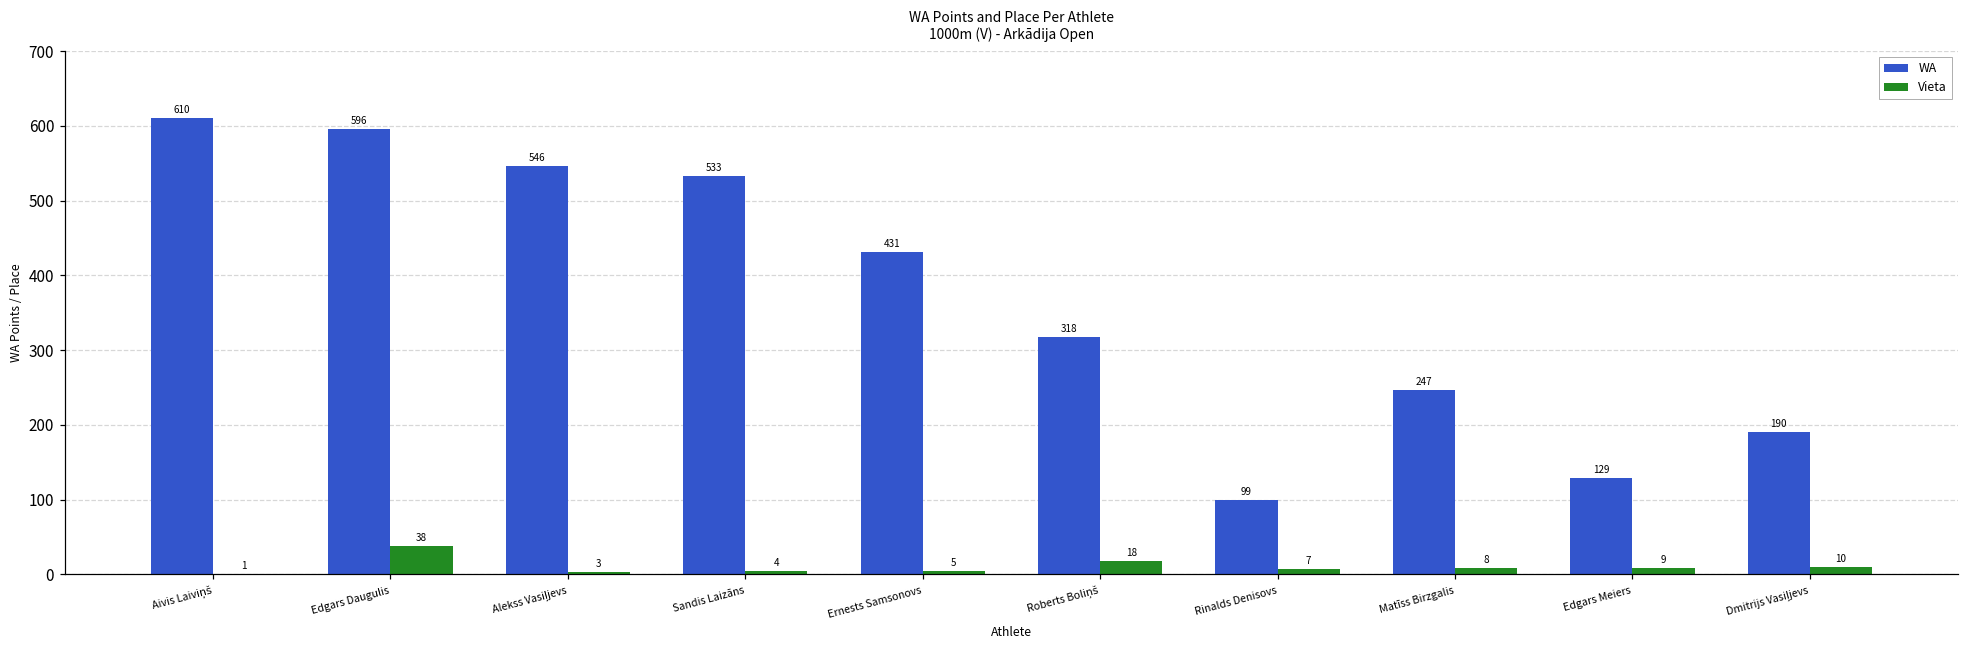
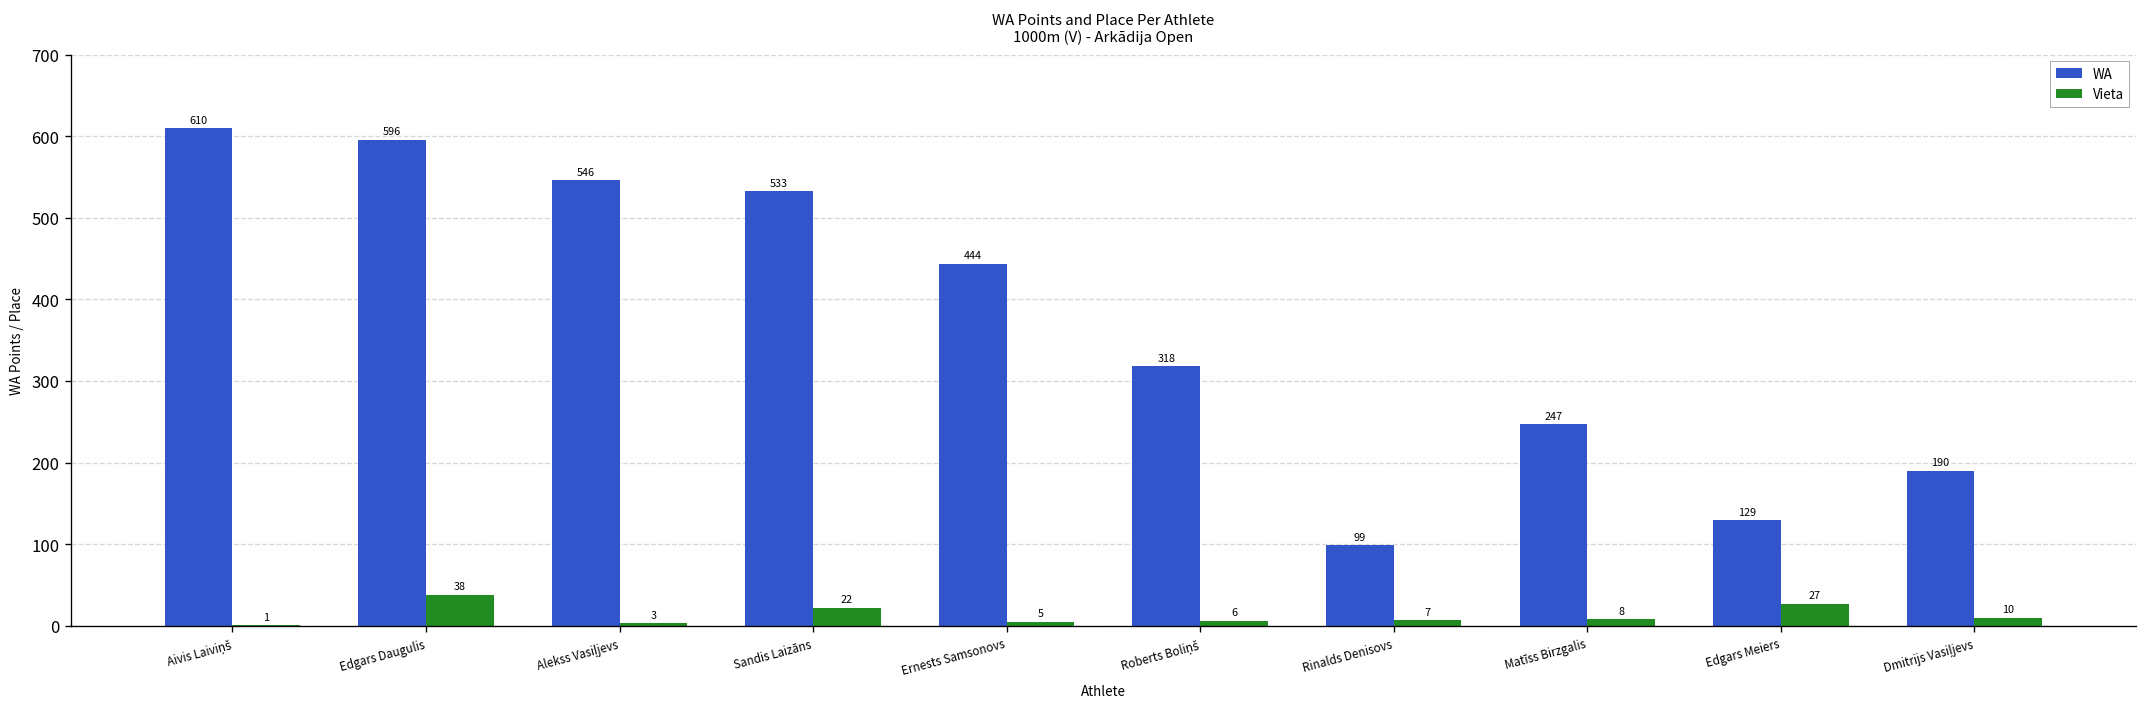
Vieta, Sandis Laizāns: 4 -> 22
WA, Ernests Samsonovs: 431 -> 444
Vieta, Roberts Boliņš: 18 -> 6
Vieta, Edgars Meiers: 9 -> 27
